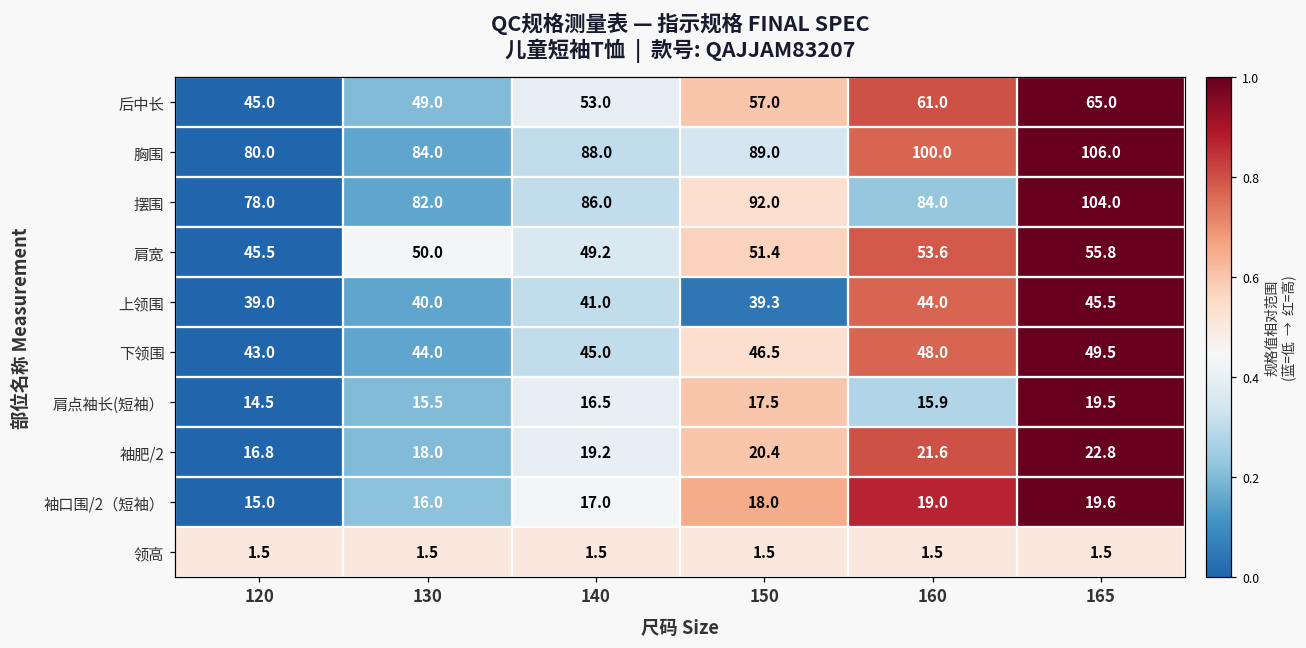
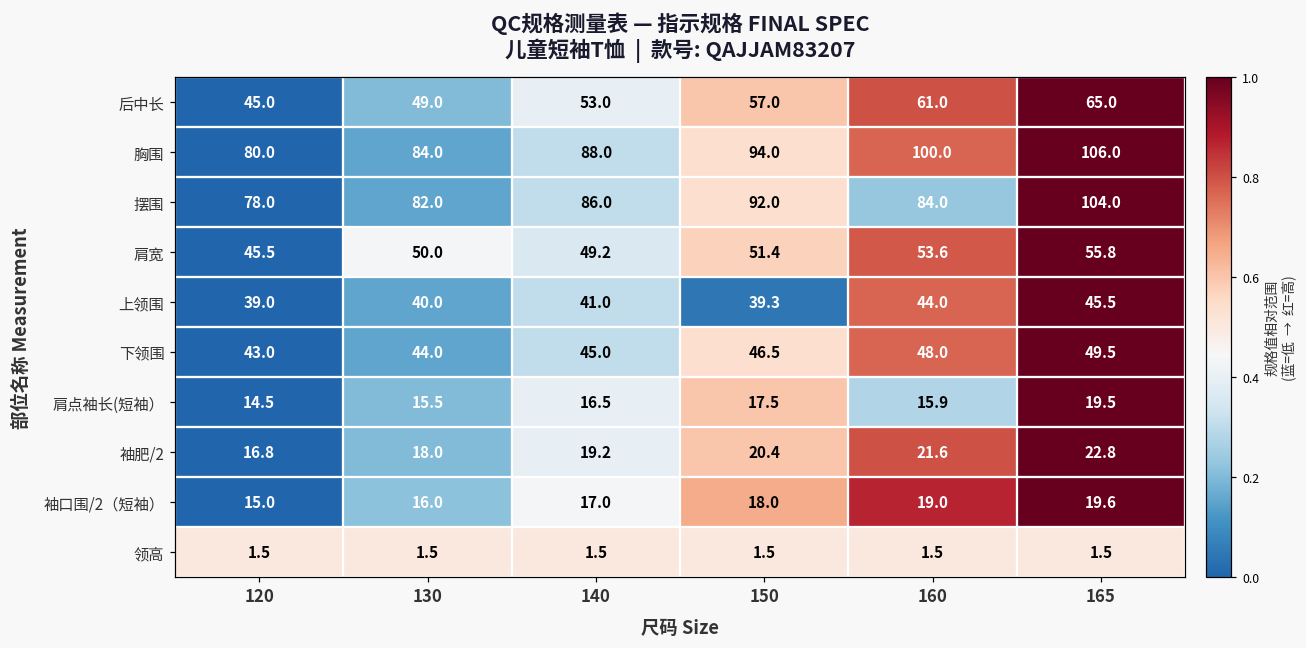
胸围, 150: 89.0 -> 94.0
